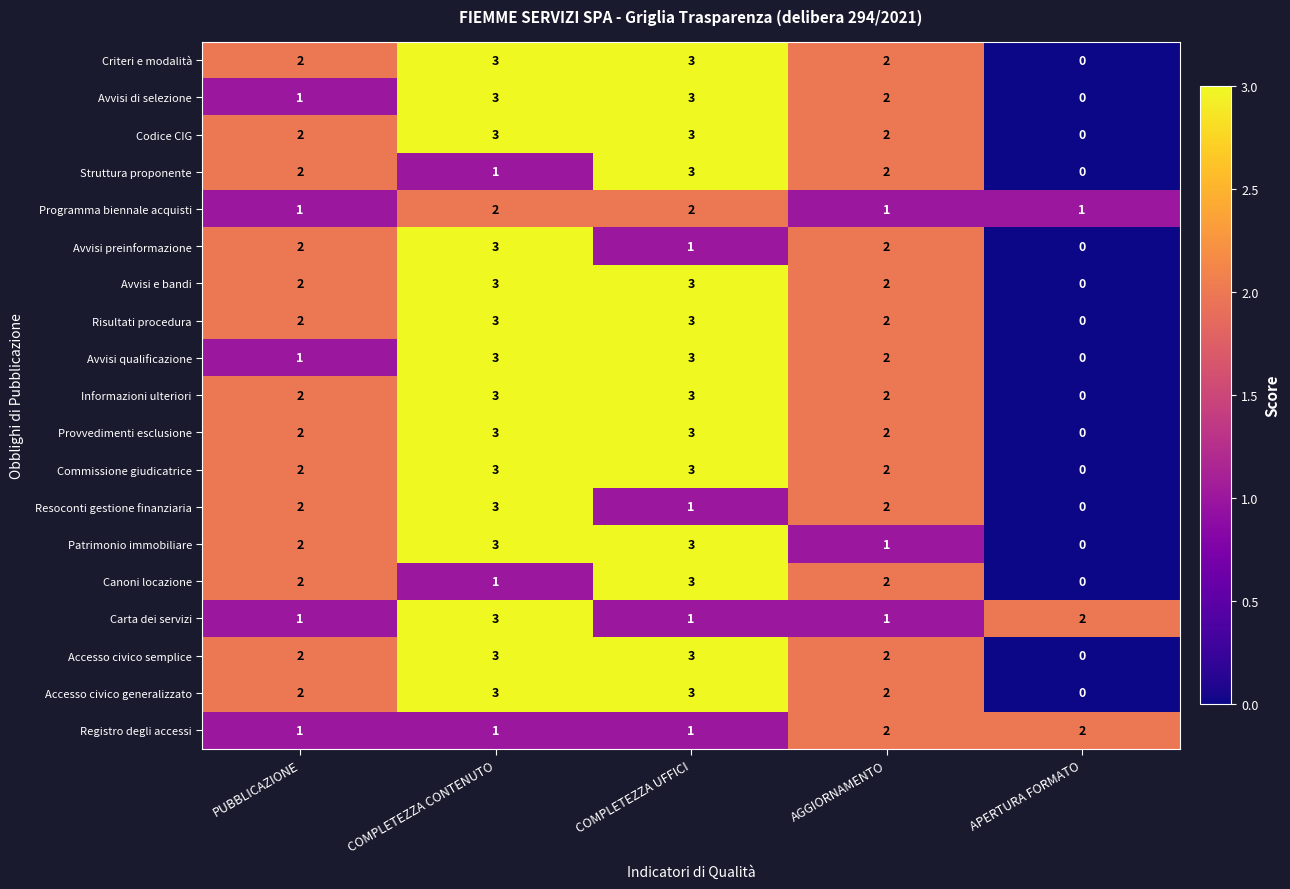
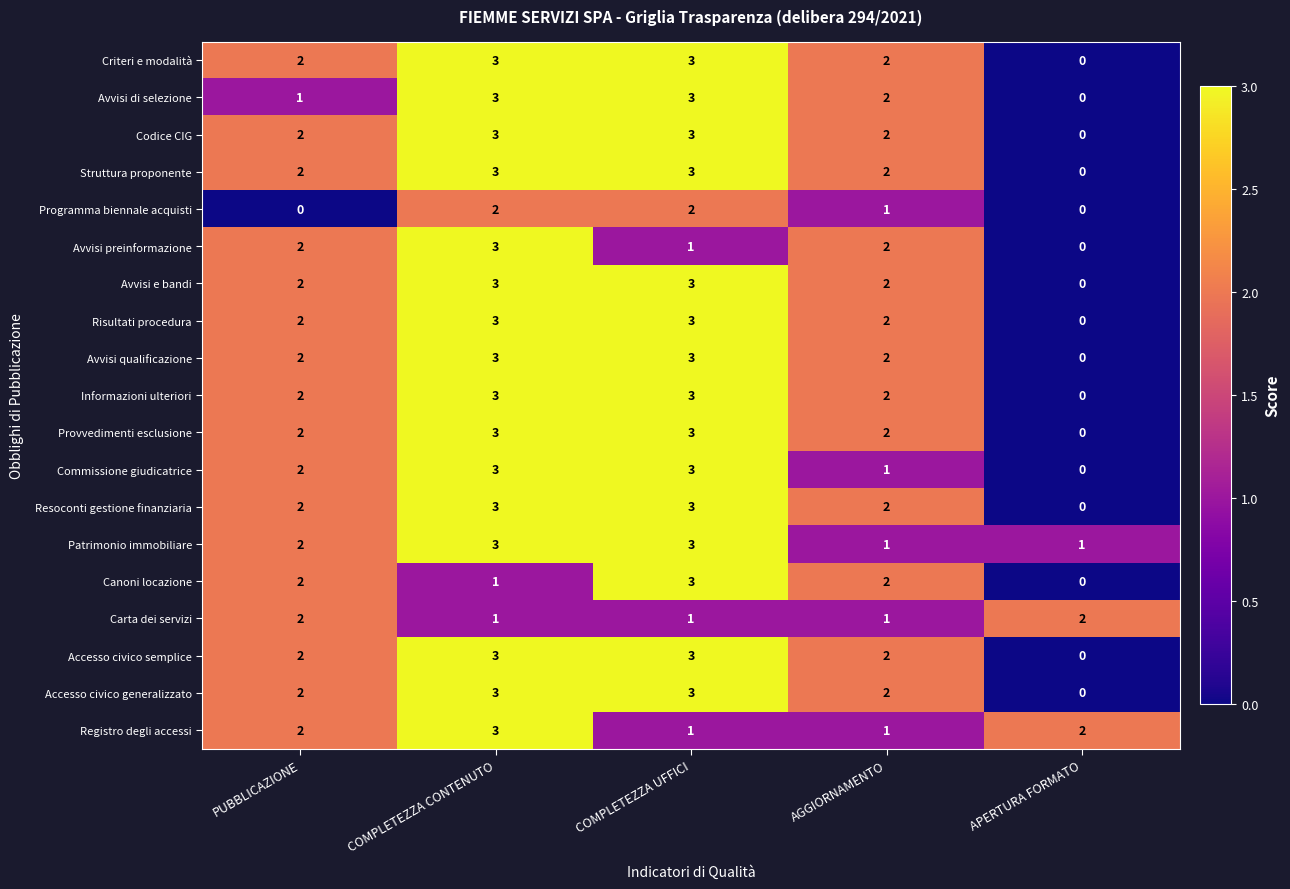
Struttura proponente, COMPLETEZZA CONTENUTO: 1 -> 3
Programma biennale acquisti, PUBBLICAZIONE: 1 -> 0
Programma biennale acquisti, APERTURA FORMATO: 1 -> 0
Avvisi qualificazione, PUBBLICAZIONE: 1 -> 2
Commissione giudicatrice, AGGIORNAMENTO: 2 -> 1
Resoconti gestione finanziaria, COMPLETEZZA UFFICI: 1 -> 3
Patrimonio immobiliare, APERTURA FORMATO: 0 -> 1
Carta dei servizi, PUBBLICAZIONE: 1 -> 2
Carta dei servizi, COMPLETEZZA CONTENUTO: 3 -> 1
Registro degli accessi, PUBBLICAZIONE: 1 -> 2
Registro degli accessi, COMPLETEZZA CONTENUTO: 1 -> 3
Registro degli accessi, AGGIORNAMENTO: 2 -> 1
